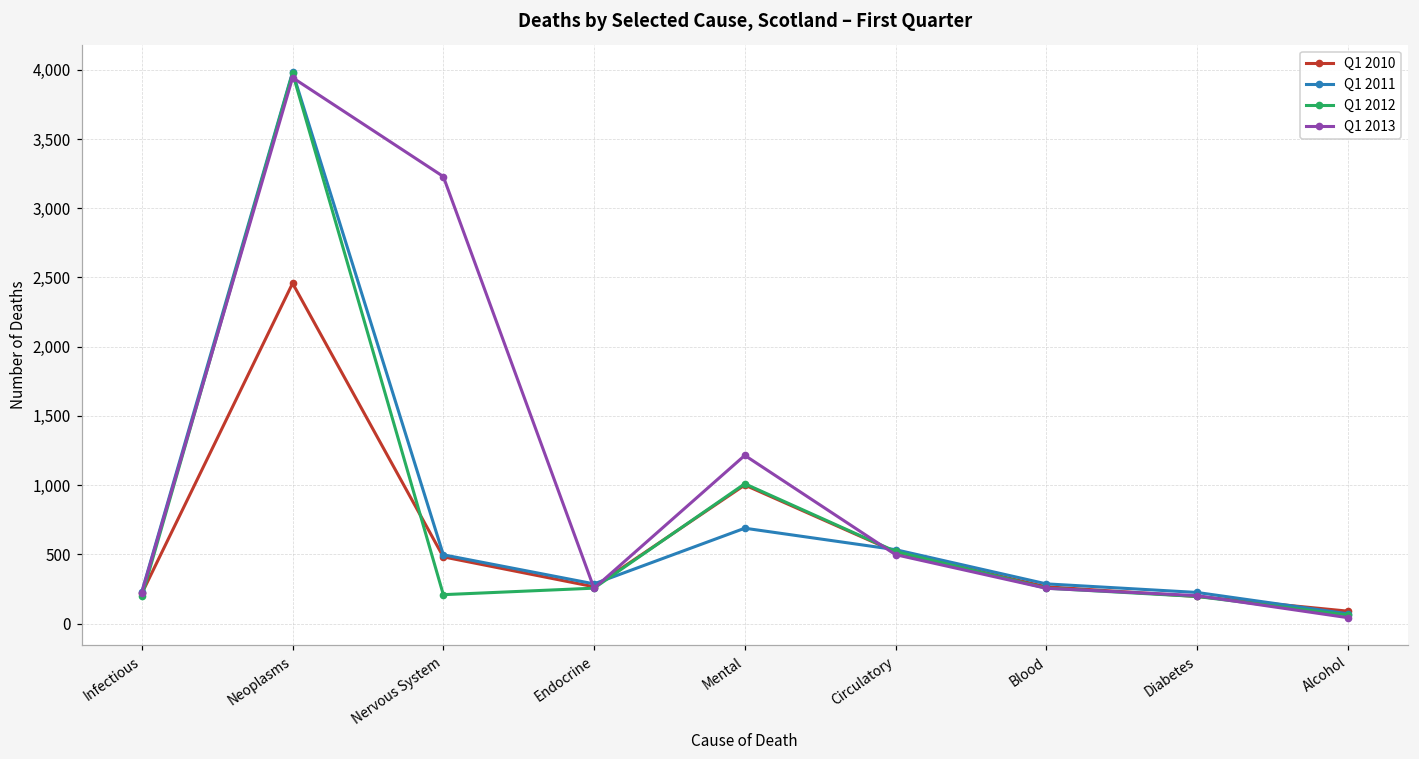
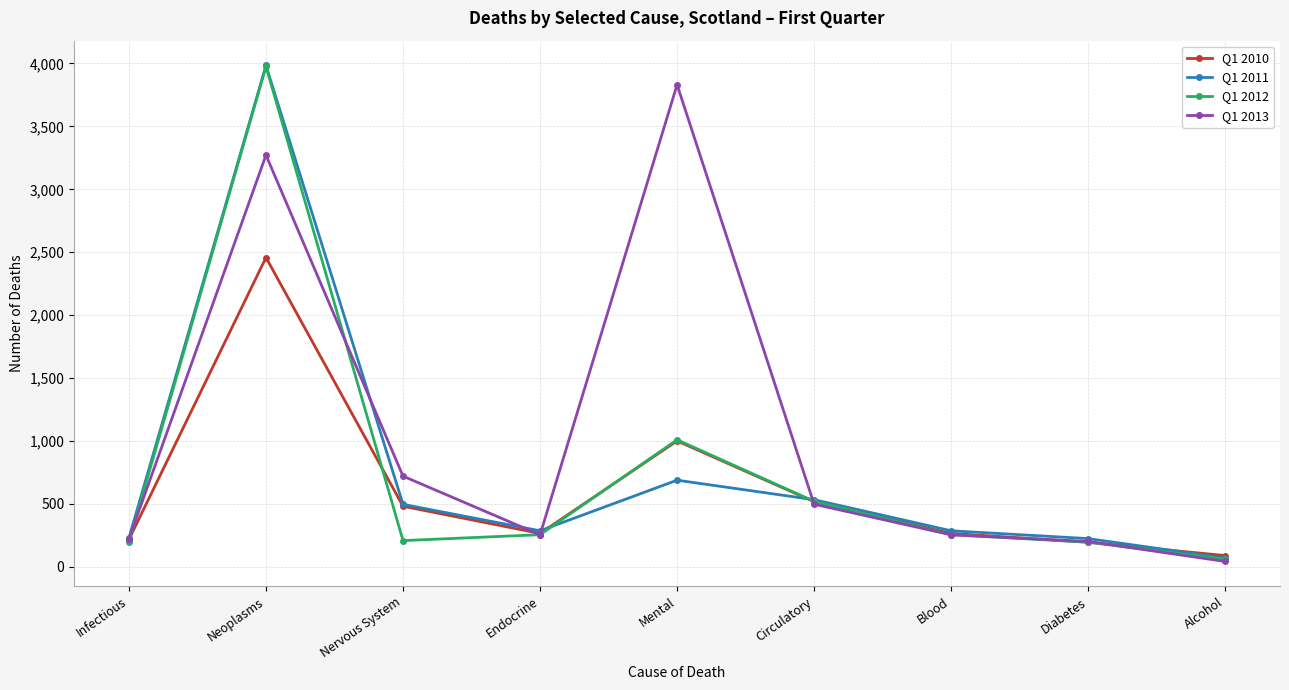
Q1 2013, Neoplasms: 3,940 -> 3,270
Q1 2013, Nervous System: 3,230 -> 720
Q1 2013, Mental: 1,220 -> 3,830
